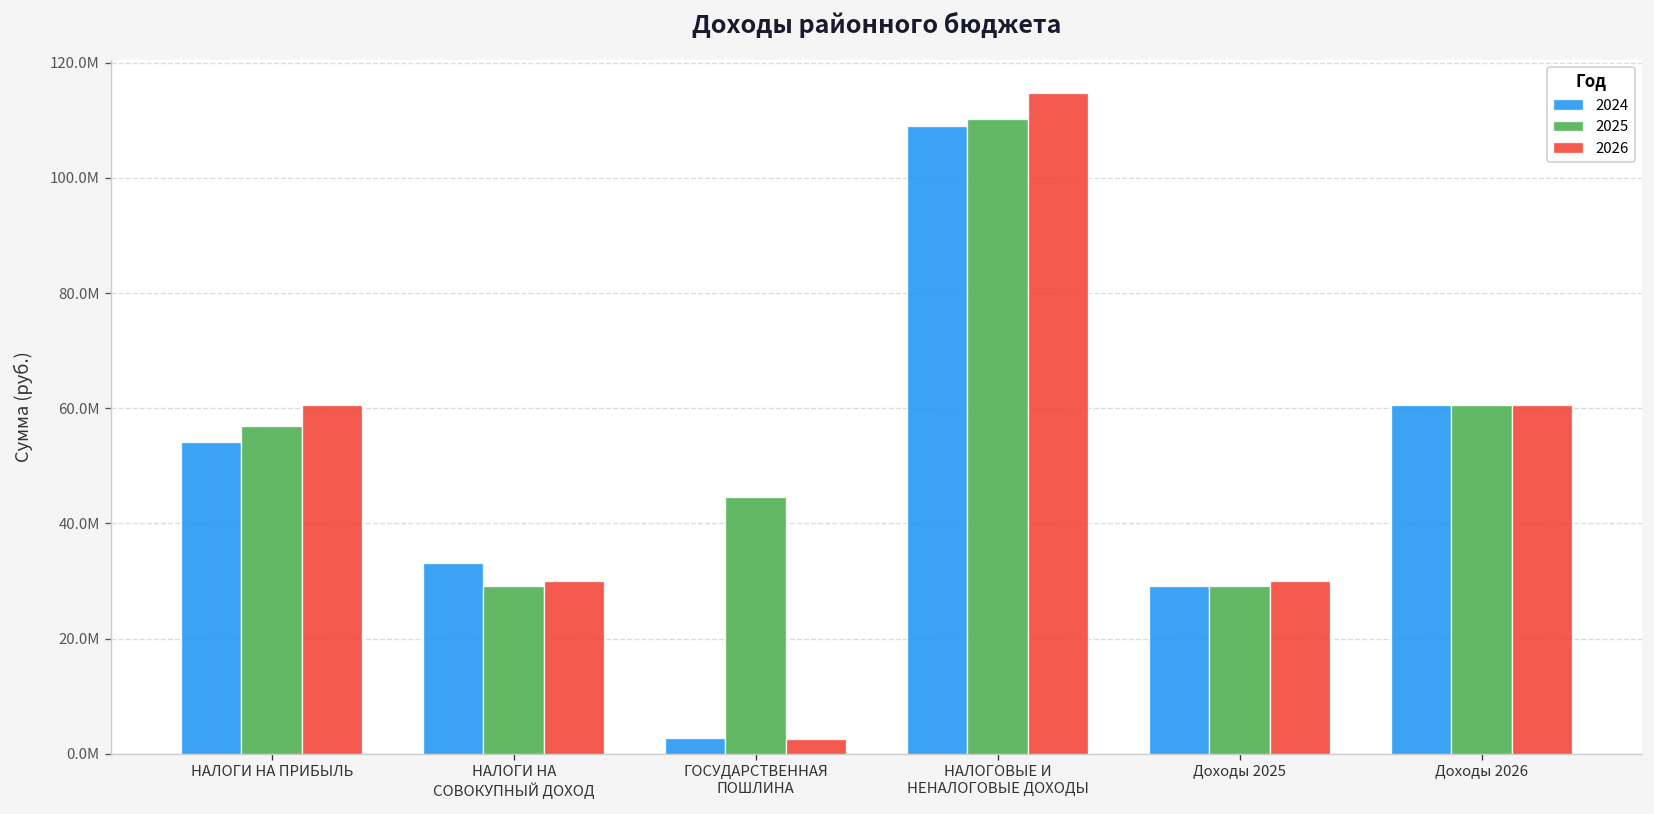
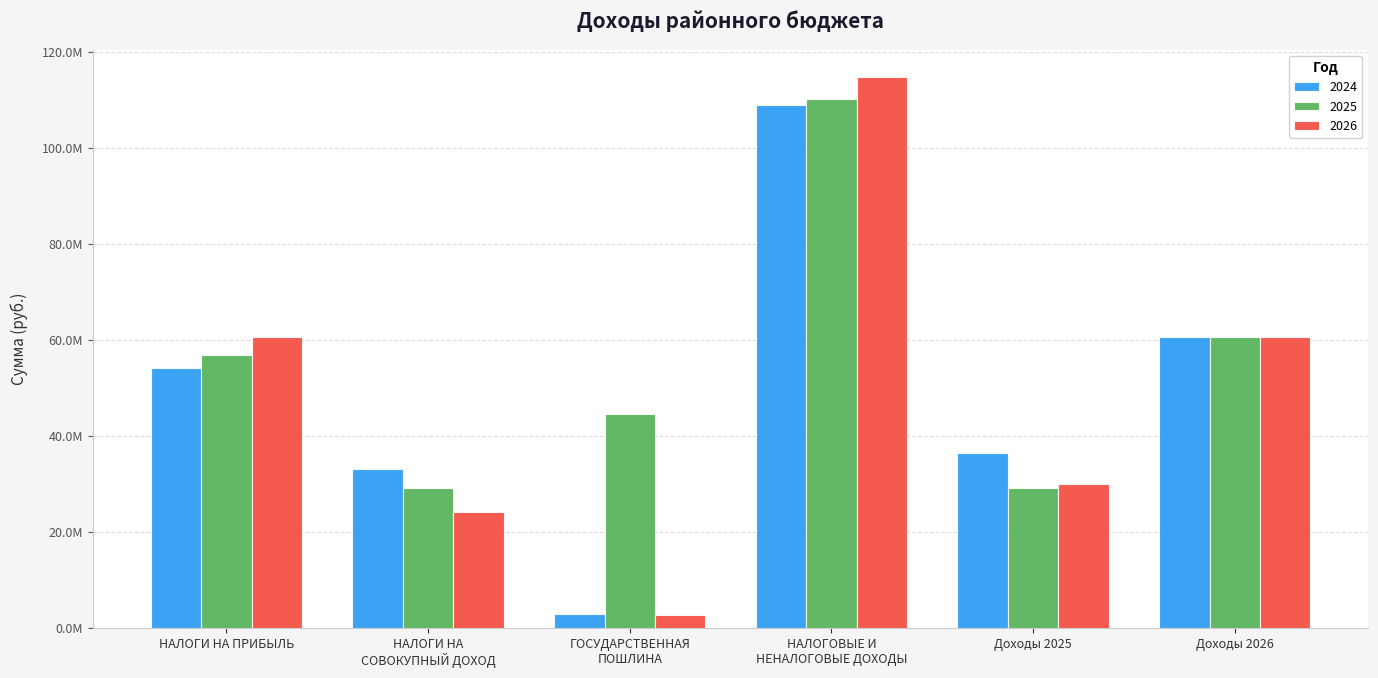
2026, НАЛОГИ НА СОВОКУПНЫЙ ДОХОД: 30000000 -> 24000000
2024, Доходы 2025: 29000000 -> 36000000
